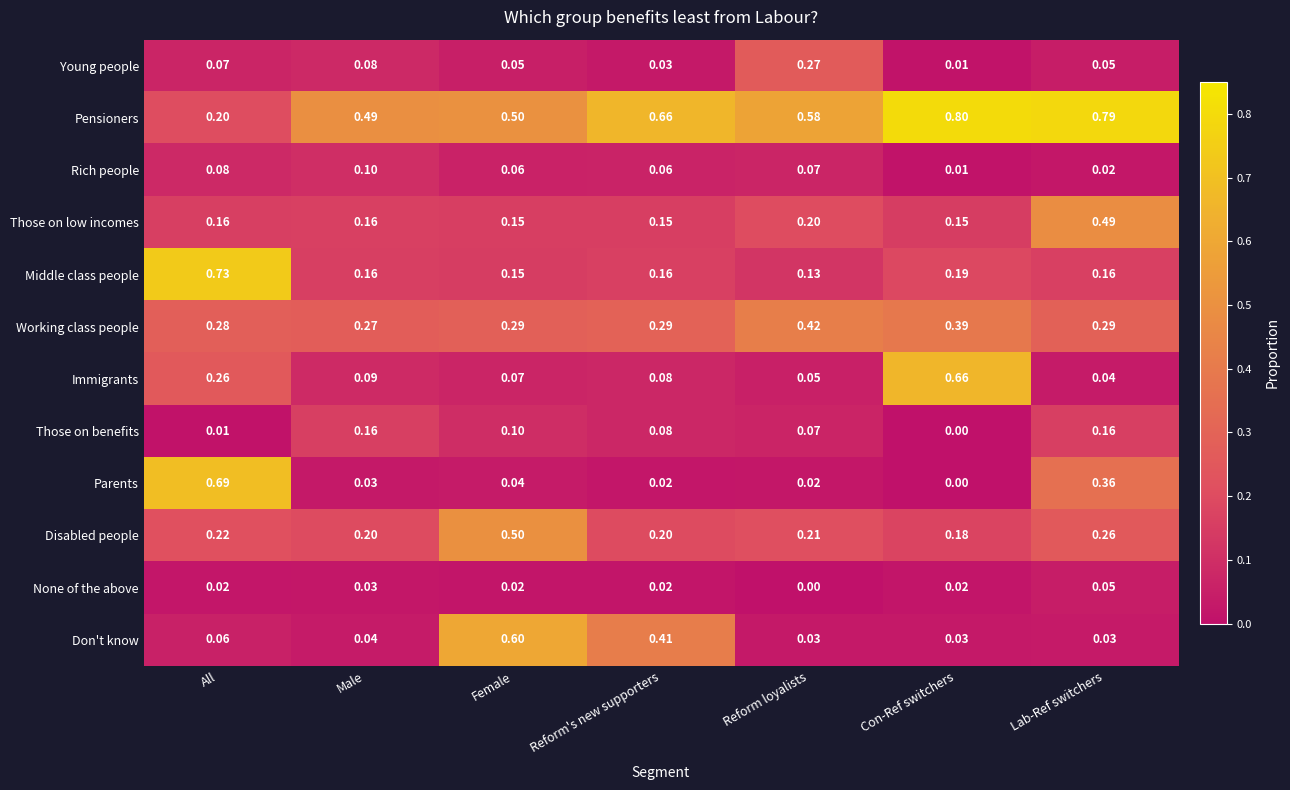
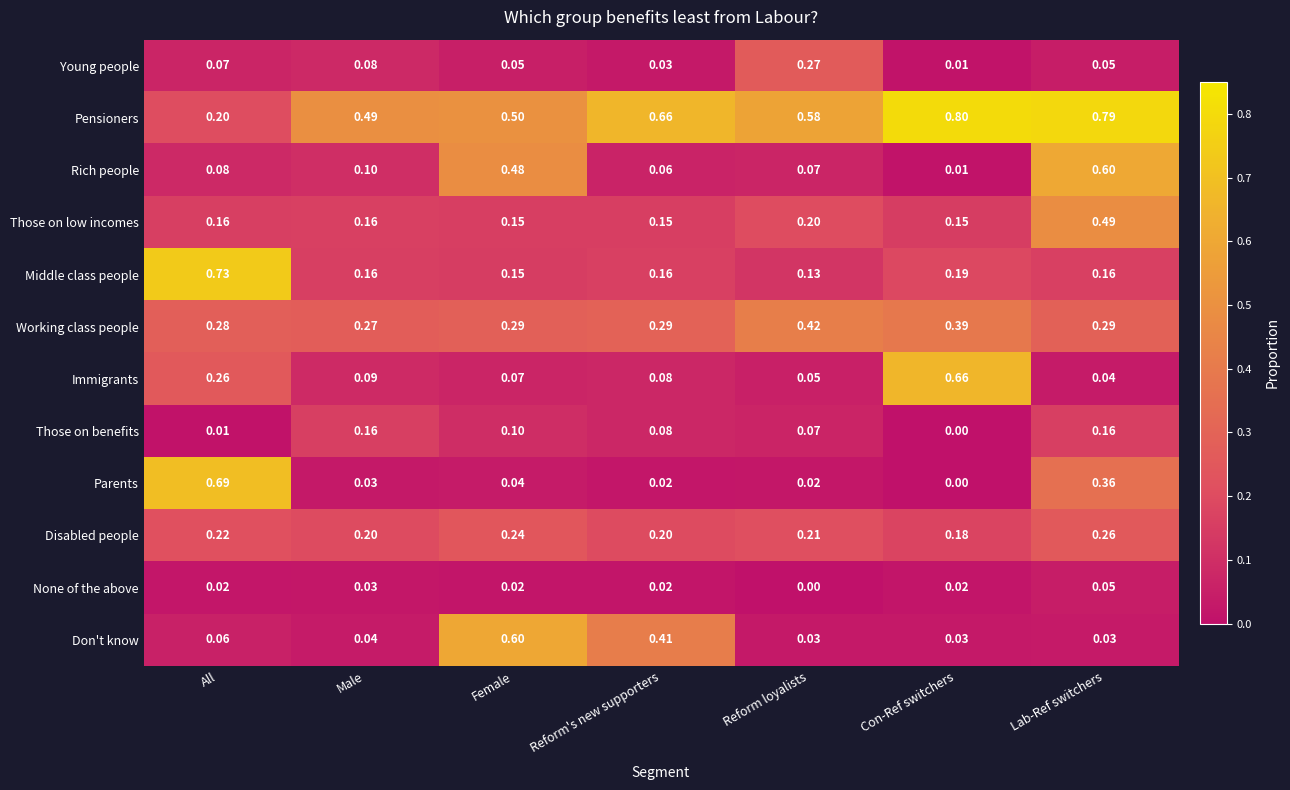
Rich people, Female: 0.06 -> 0.48
Rich people, Lab-Ref switchers: 0.02 -> 0.60
Disabled people, Female: 0.50 -> 0.24
